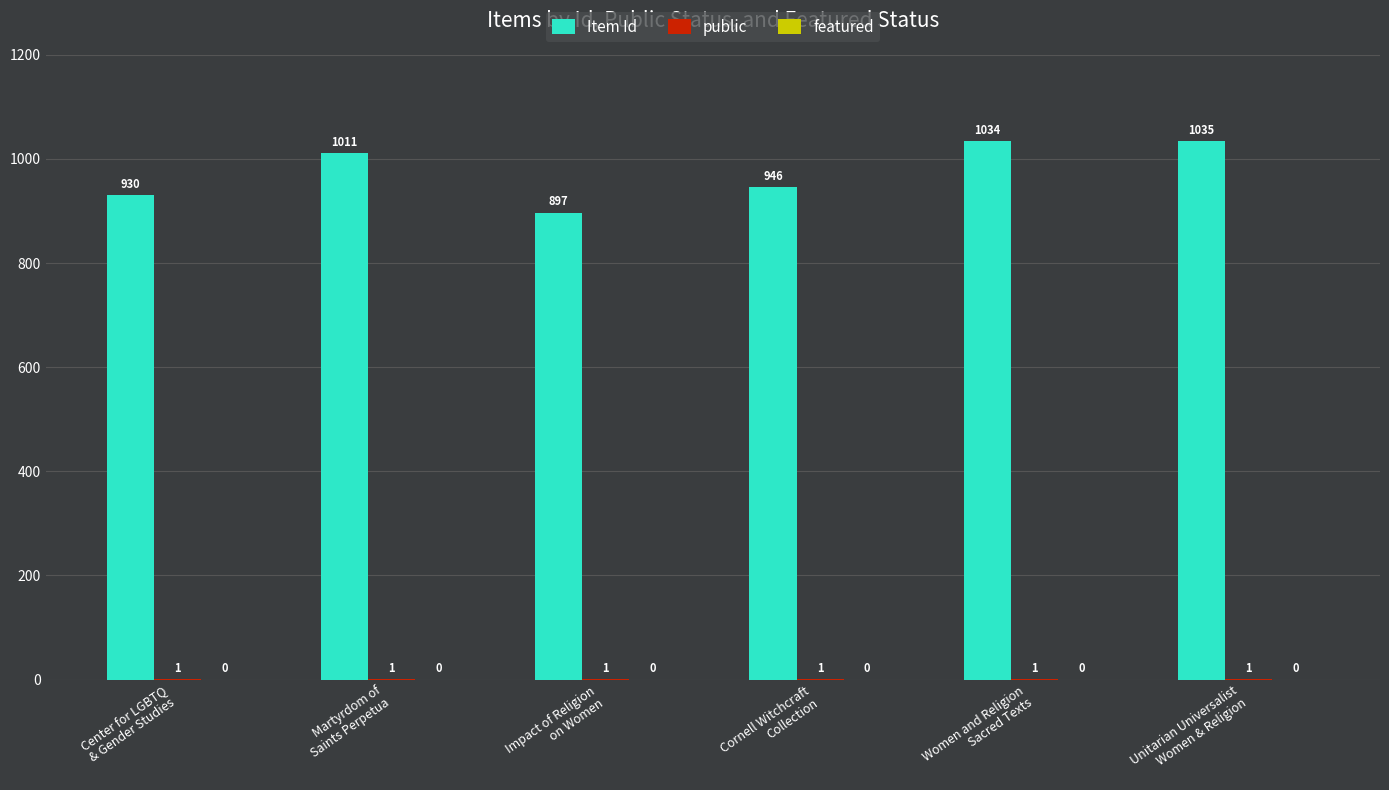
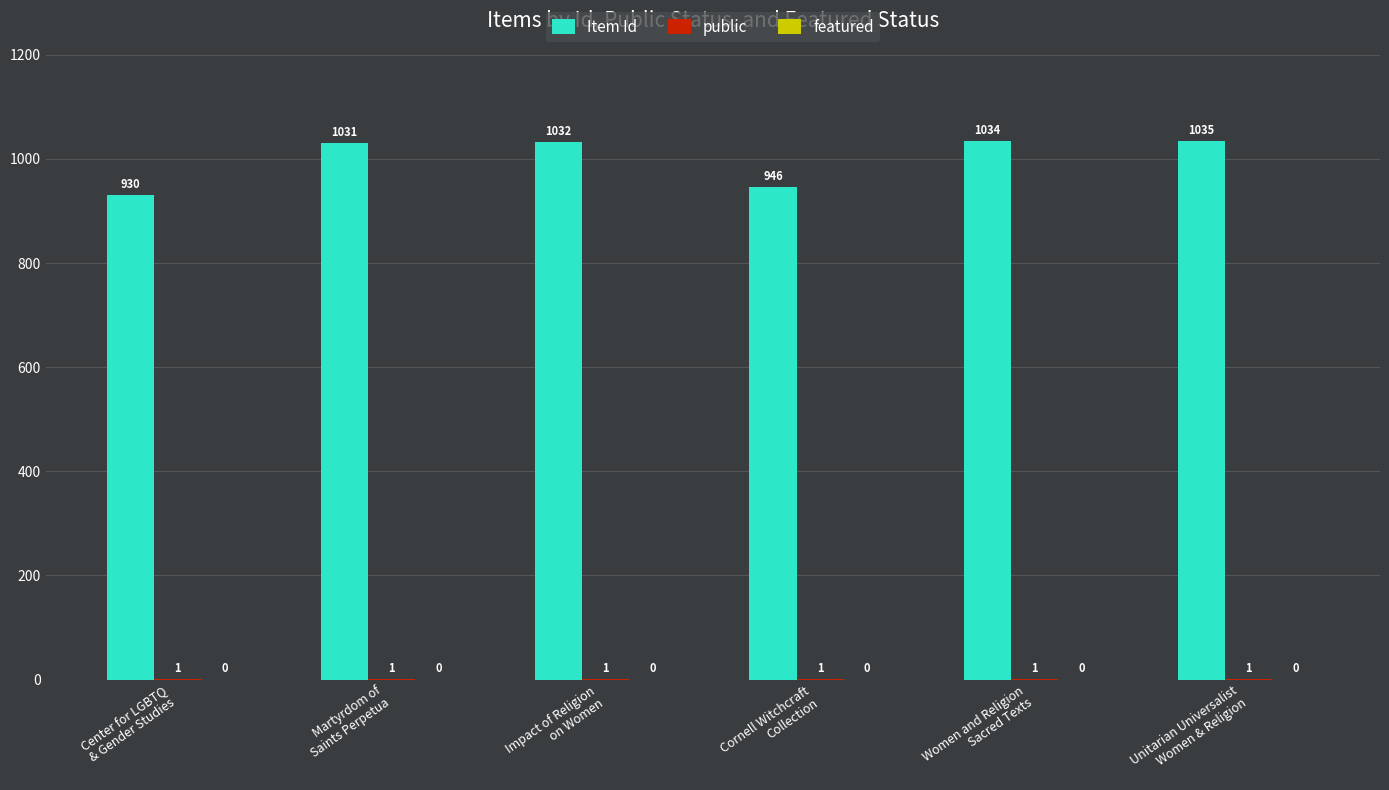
Item Id, Martyrdom of Saints Perpetua: 1011 -> 1031
Item Id, Impact of Religion on Women: 897 -> 1032
